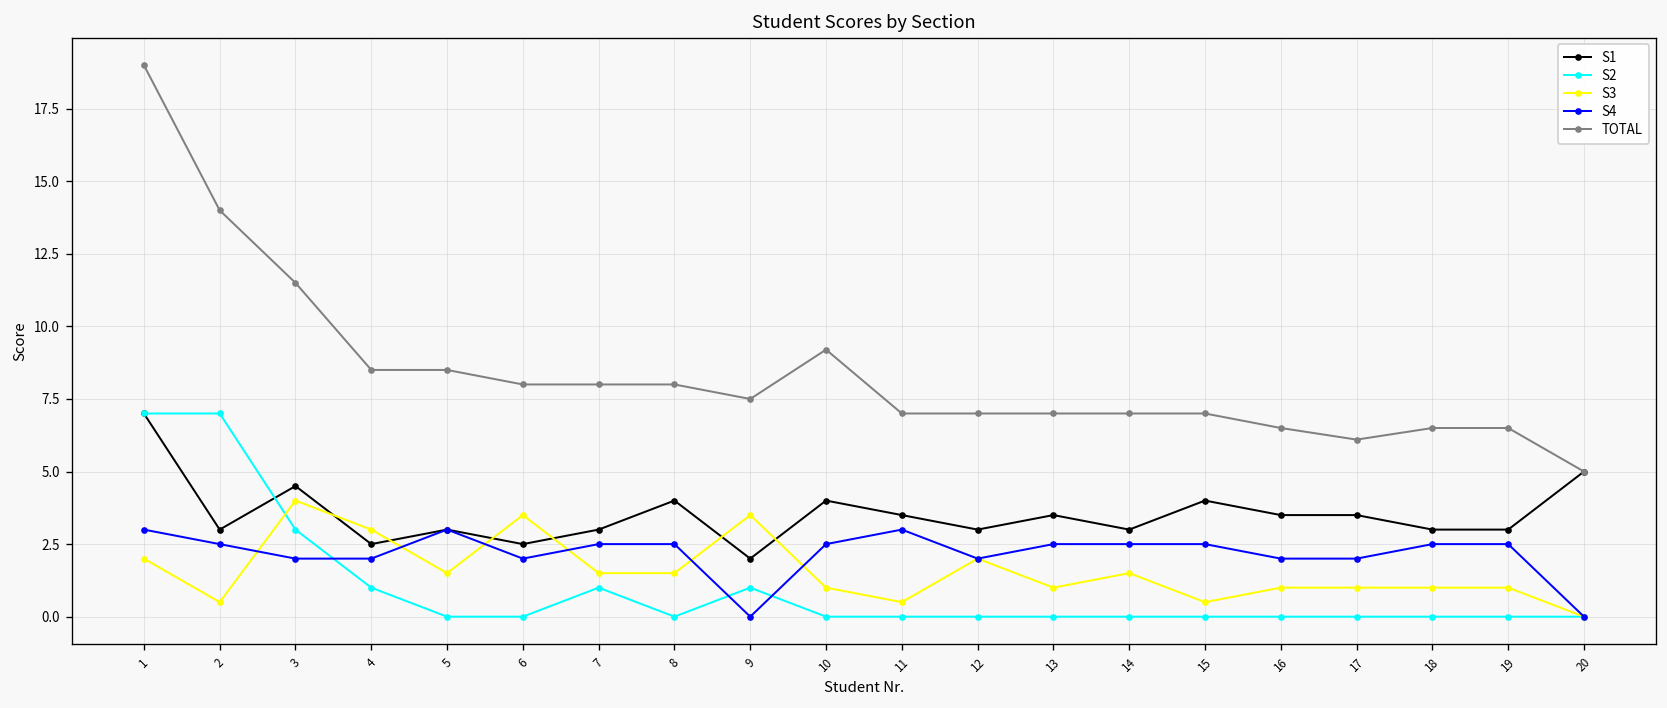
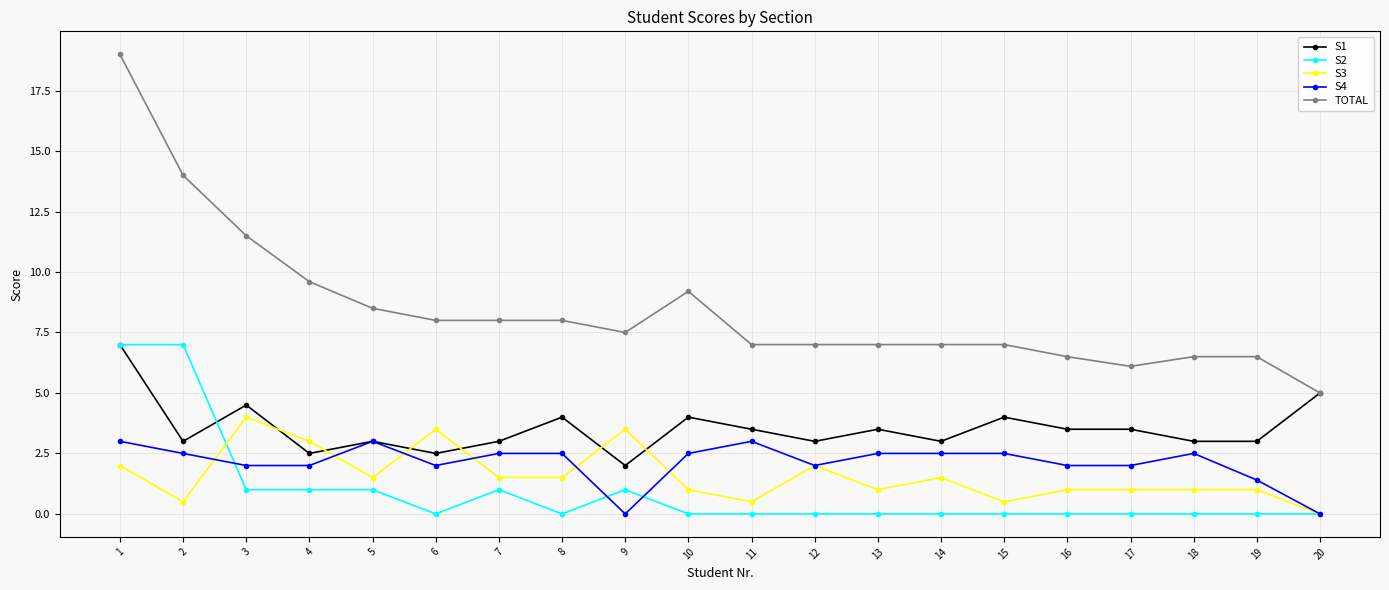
S2, 3: 3 -> 1
TOTAL, 4: 8.5 -> 9.6
S2, 5: 0 -> 1
S4, 19: 2.5 -> 1.4
